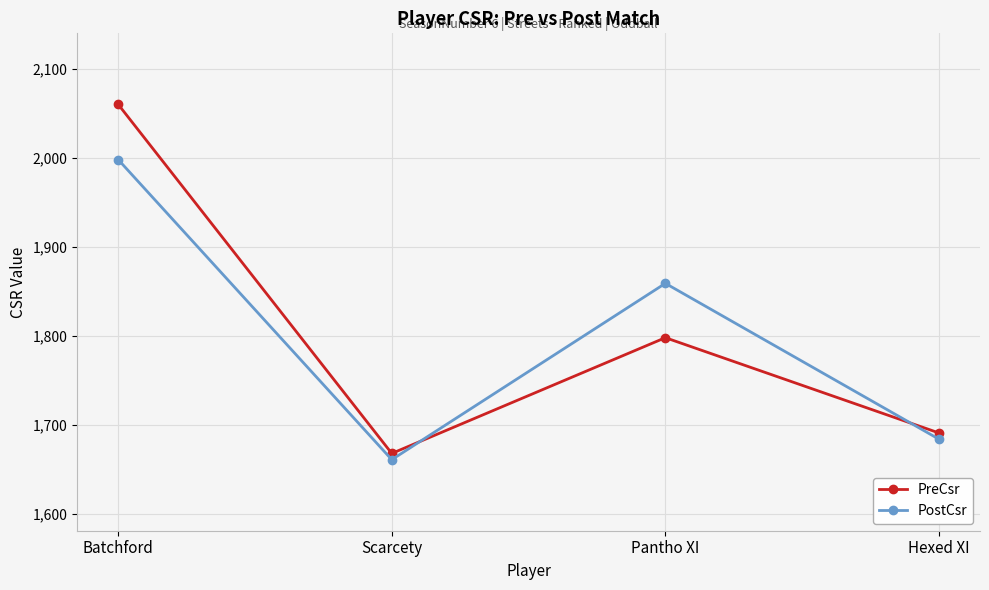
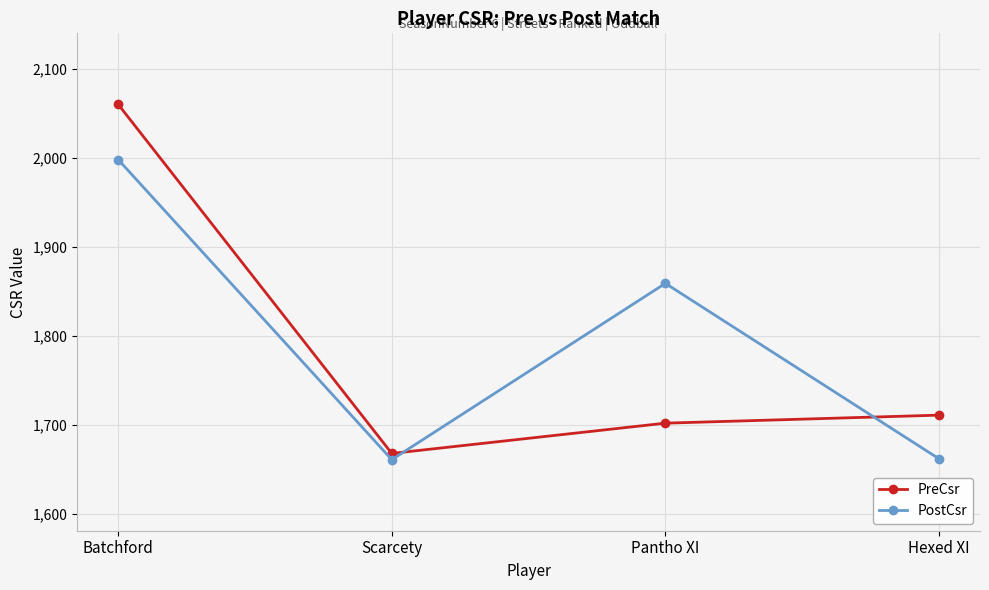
PreCsr, Pantho XI: 1,800 -> 1,700
PreCsr, Hexed XI: 1,690 -> 1,710
PostCsr, Hexed XI: 1,680 -> 1,660
